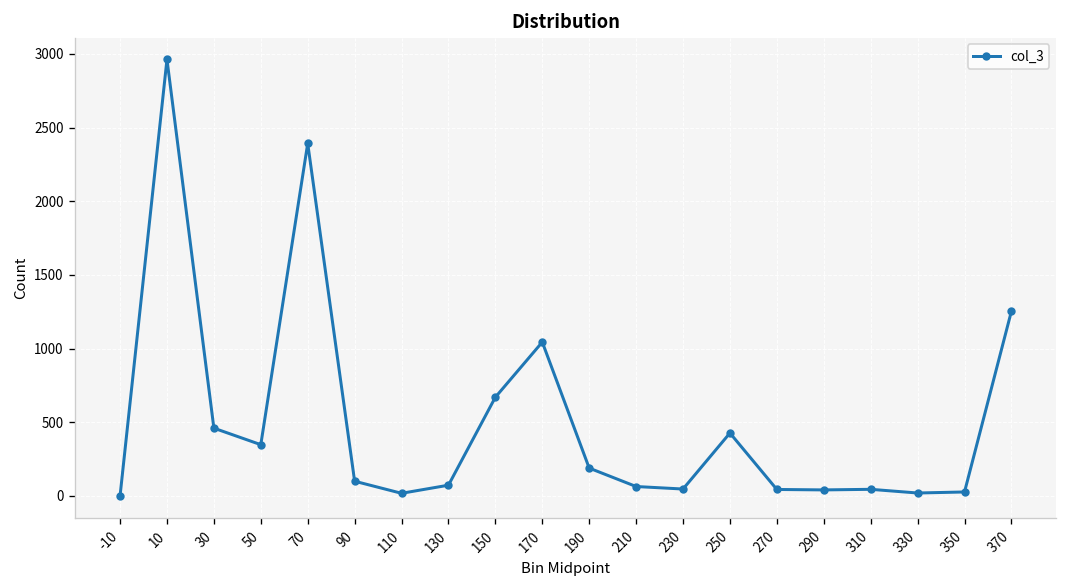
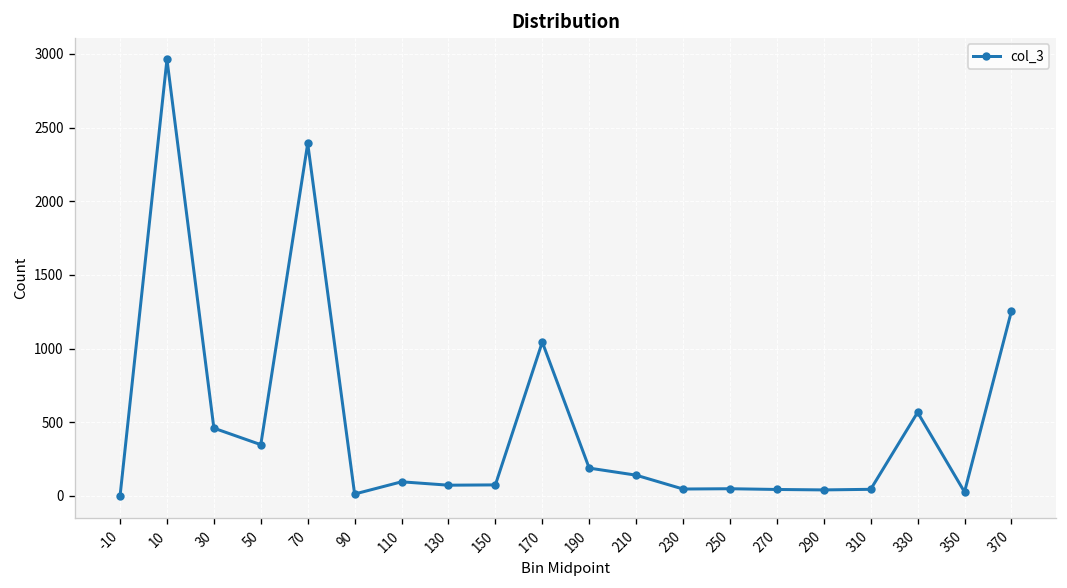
90: 100 -> 10
110: 20 -> 100
150: 670 -> 80
210: 60 -> 140
250: 430 -> 50
330: 20 -> 570
